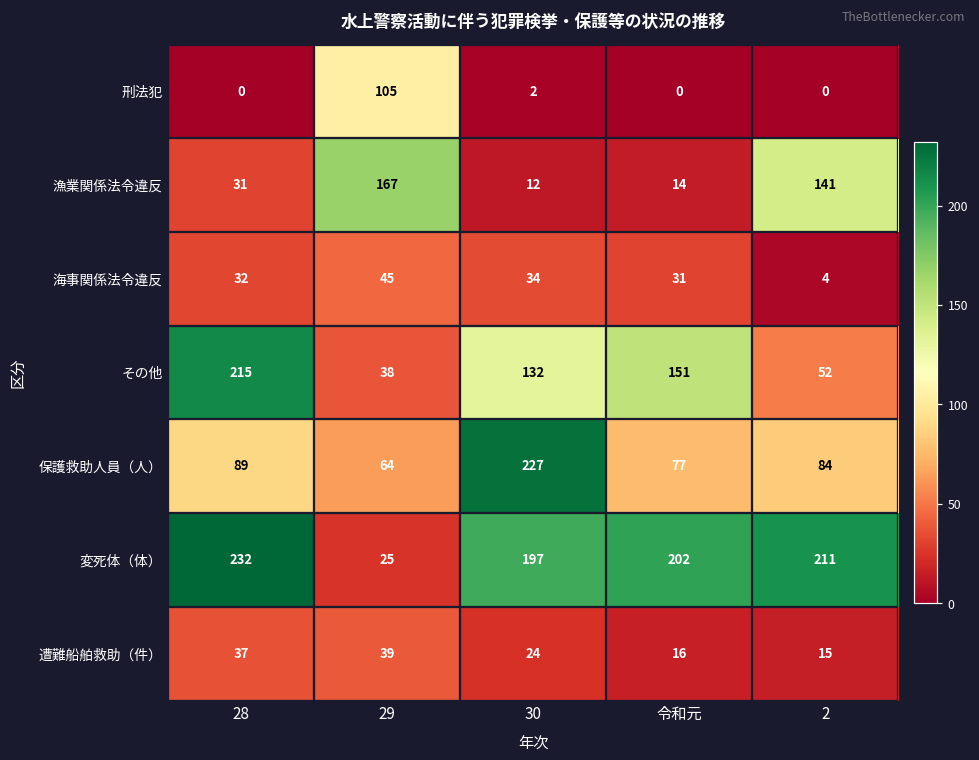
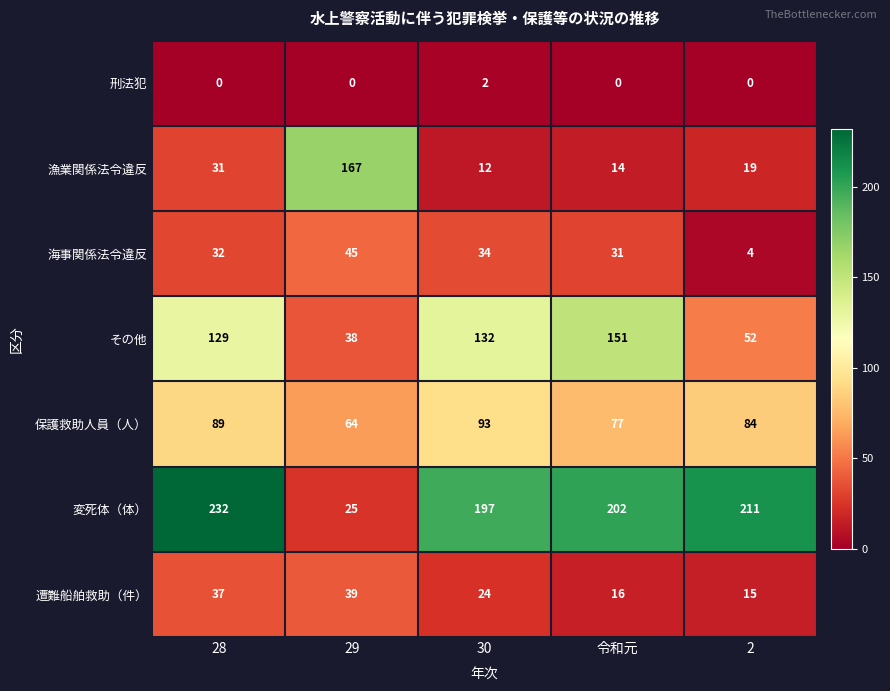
刑法犯, 29: 105 -> 0
漁業関係法令違反, 2: 141 -> 19
その他, 28: 215 -> 129
保護救助人員（人）, 30: 227 -> 93
